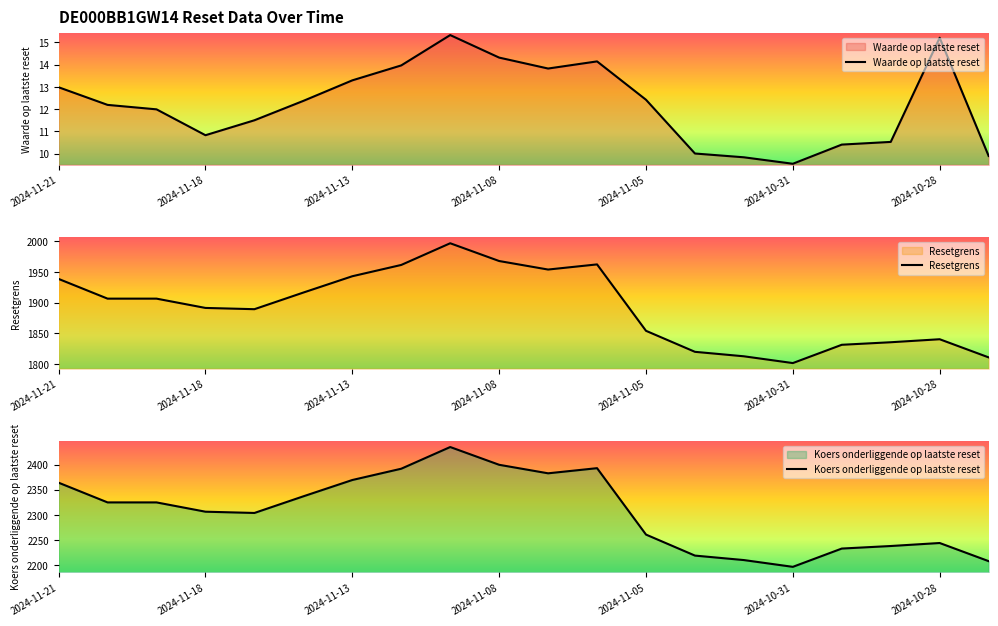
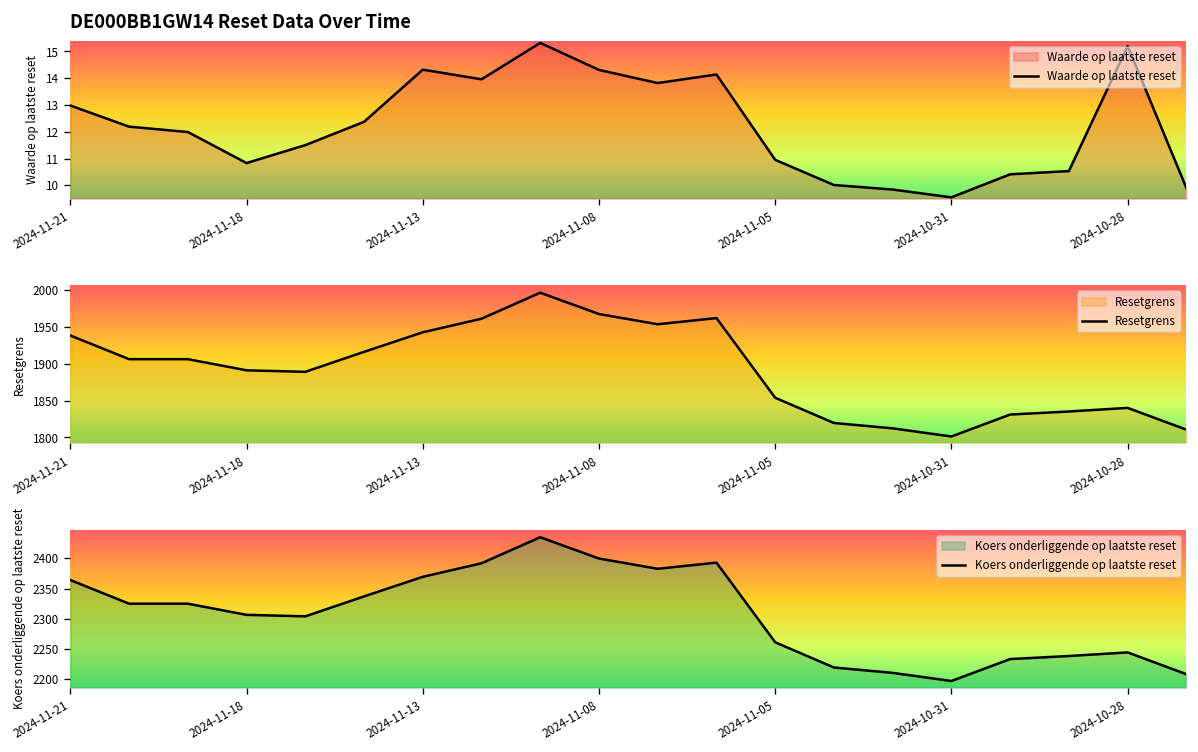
DE000BB1GW14 Reset Data Over Time, 2024-11-13: 13.3 -> 14.3
DE000BB1GW14 Reset Data Over Time, 2024-11-05: 12.4 -> 11.0
